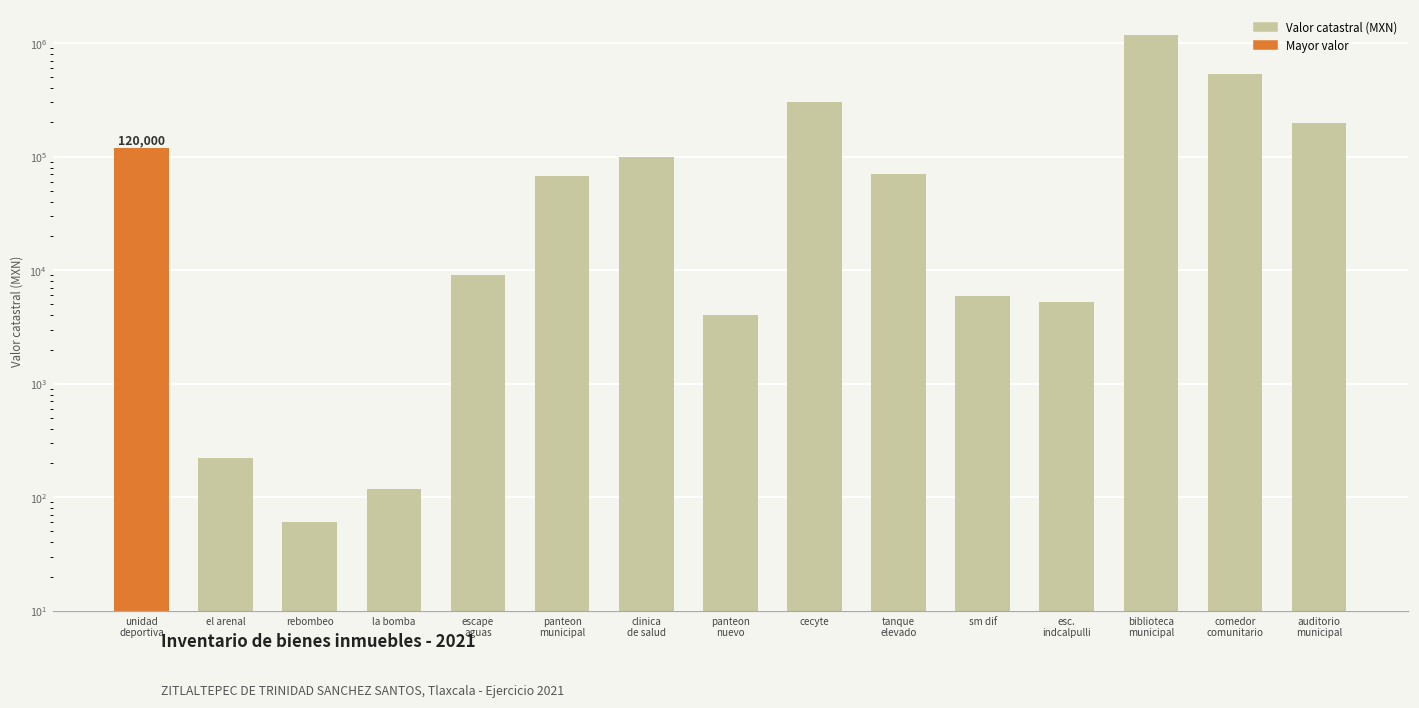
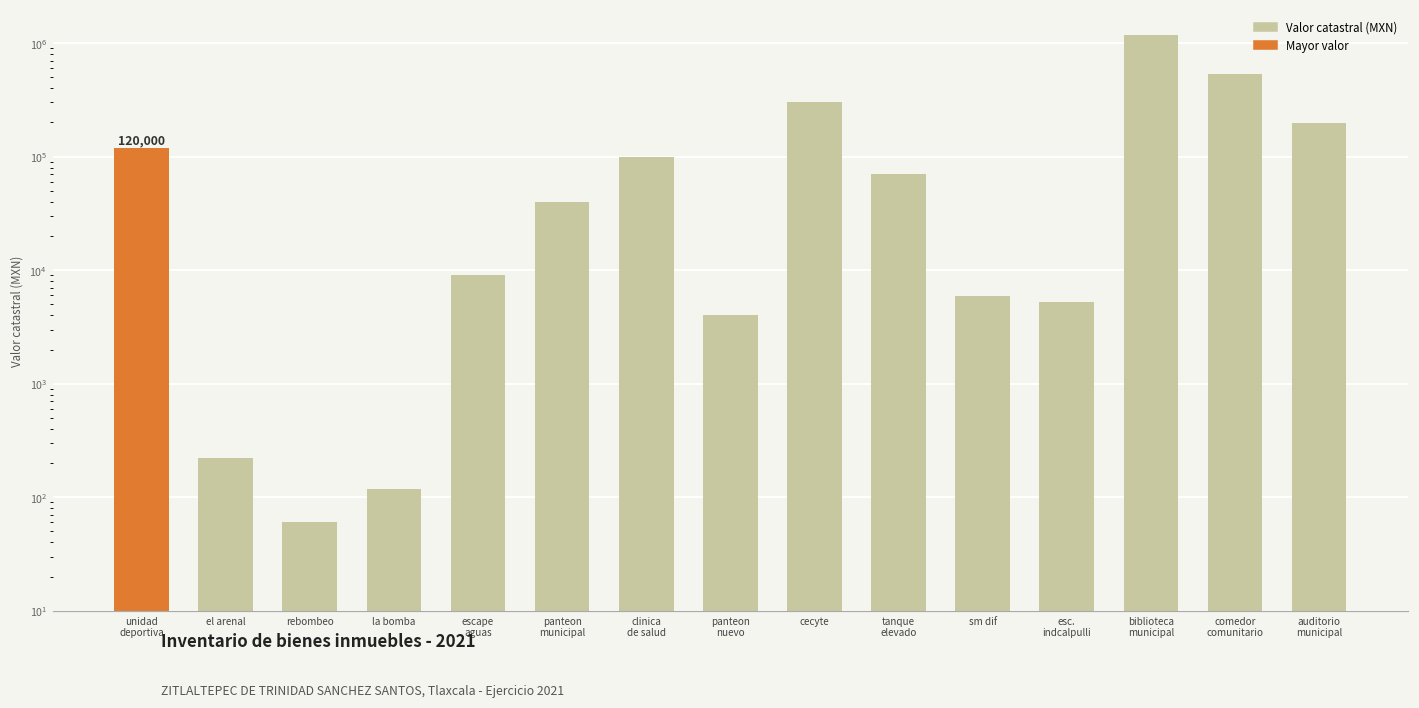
panteon municipal: 70000 -> 40000
